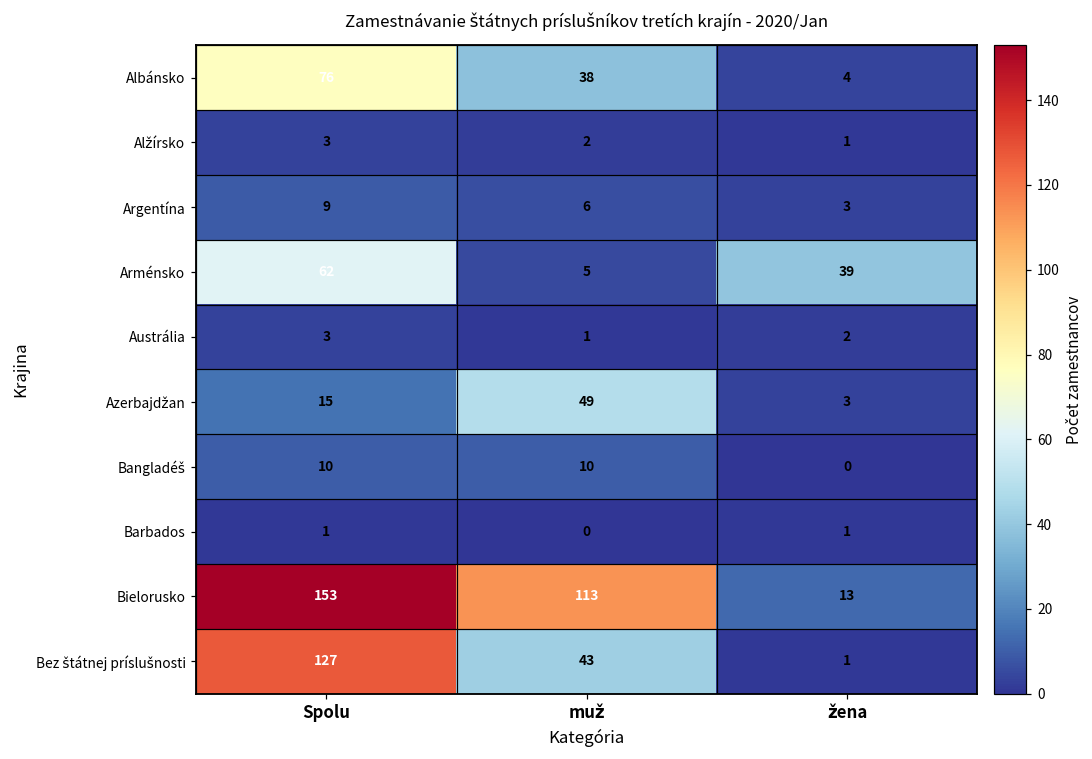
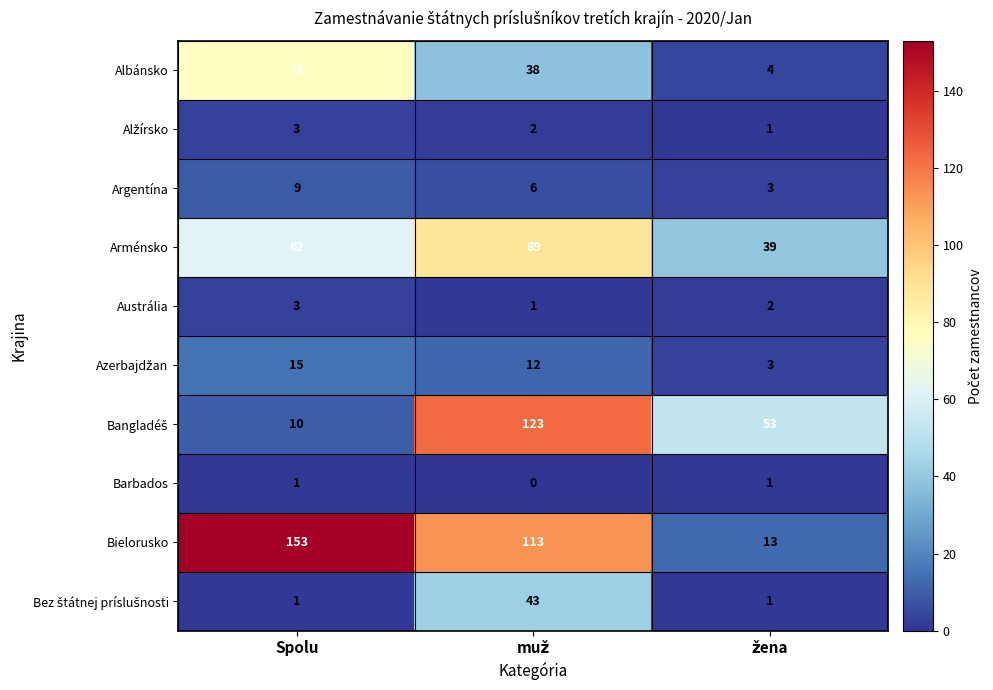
Arménsko, muž: 5 -> 89
Azerbajdžan, muž: 49 -> 12
Bangladéš, muž: 10 -> 123
Bangladéš, žena: 0 -> 53
Bez štátnej príslušnosti, Spolu: 127 -> 1
